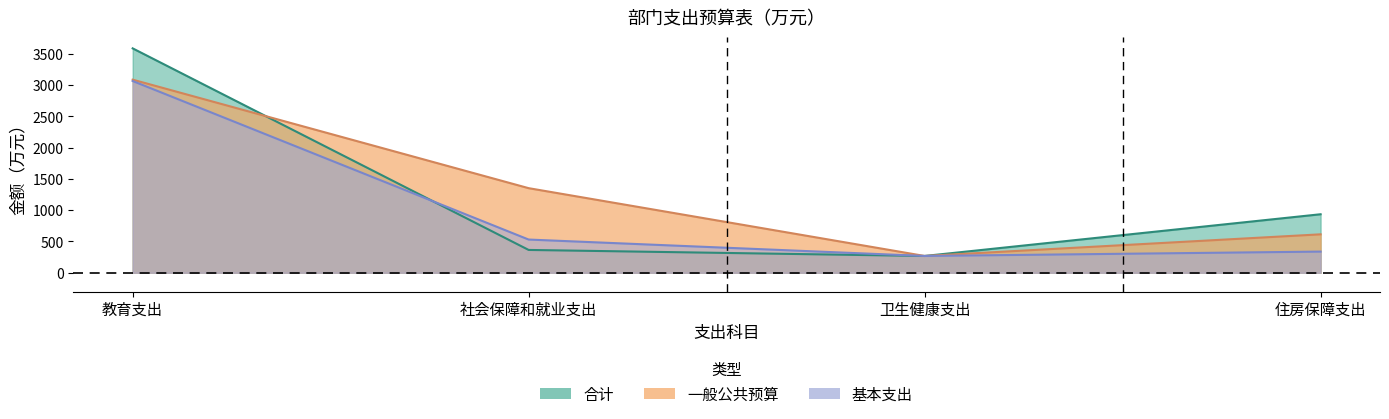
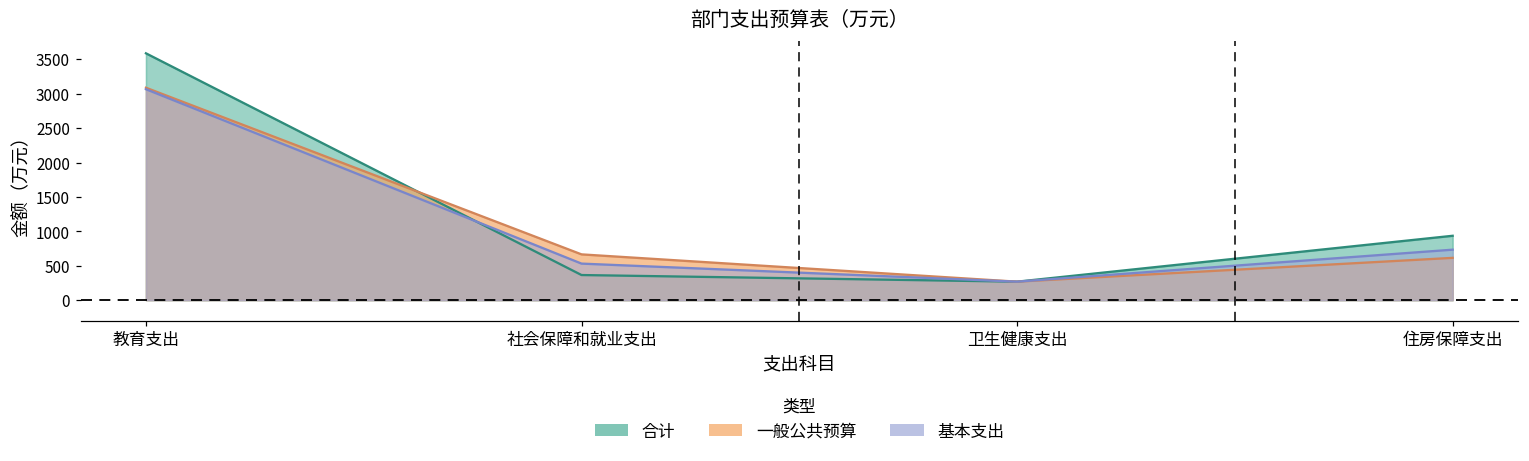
一般公共预算, 社会保障和就业支出: 1400 -> 700
基本支出, 住房保障支出: 300 -> 700
